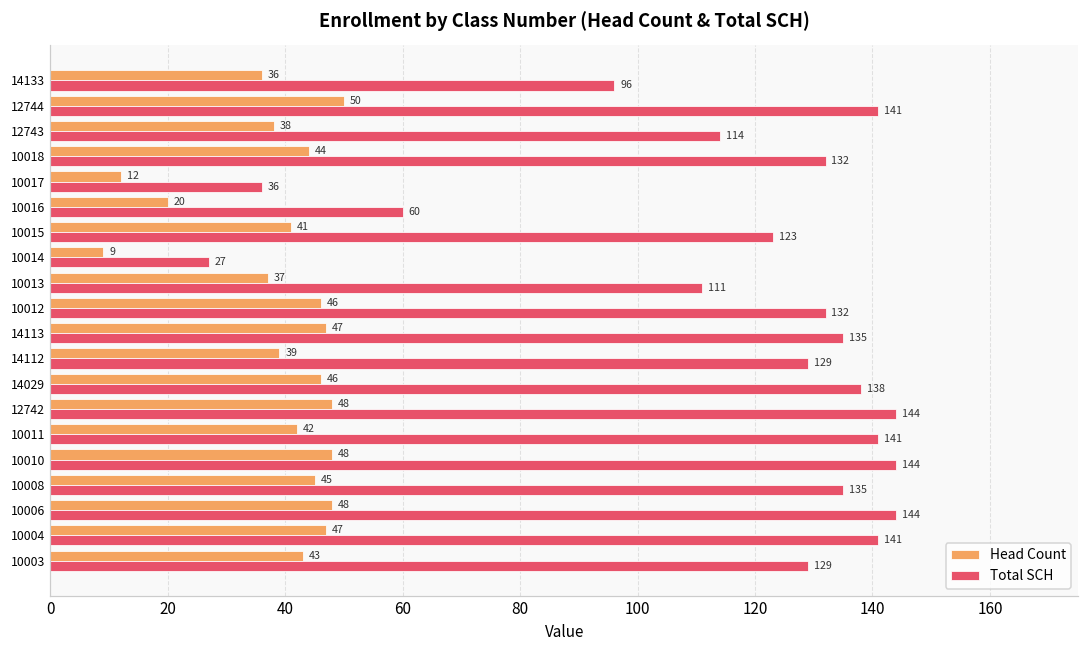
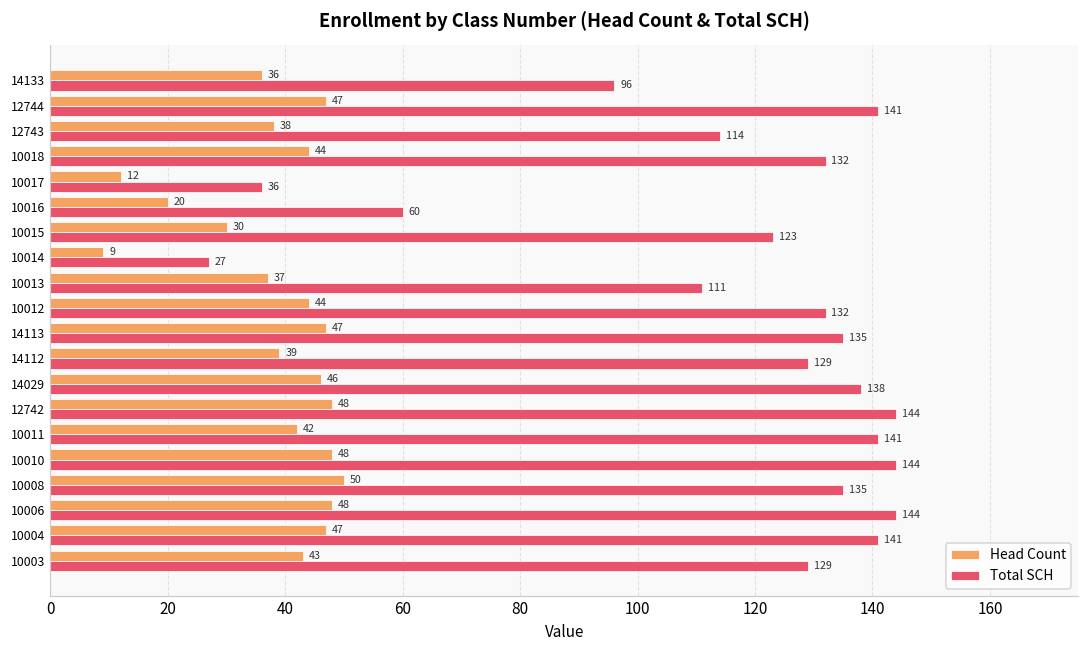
Head Count, 12744: 50 -> 47
Head Count, 10015: 41 -> 30
Head Count, 10012: 46 -> 44
Head Count, 10008: 45 -> 50
